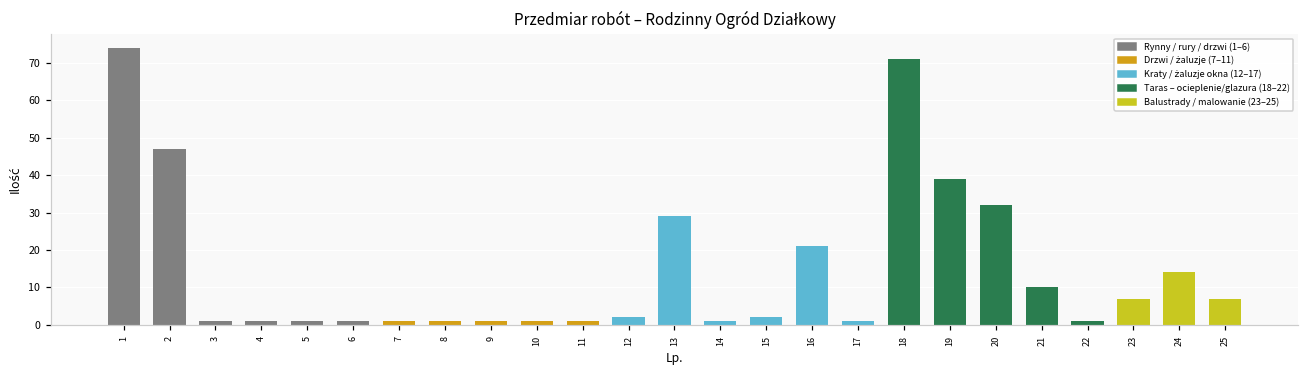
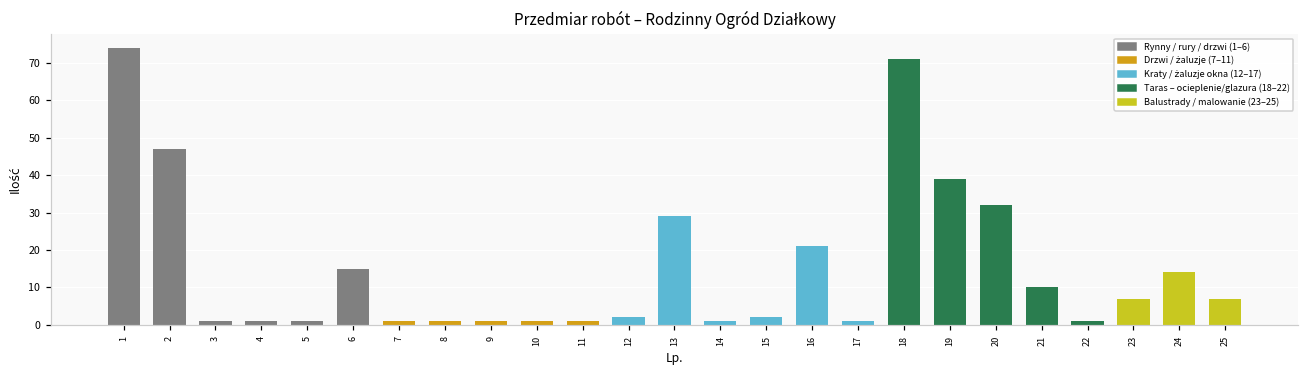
6: 1 -> 15
